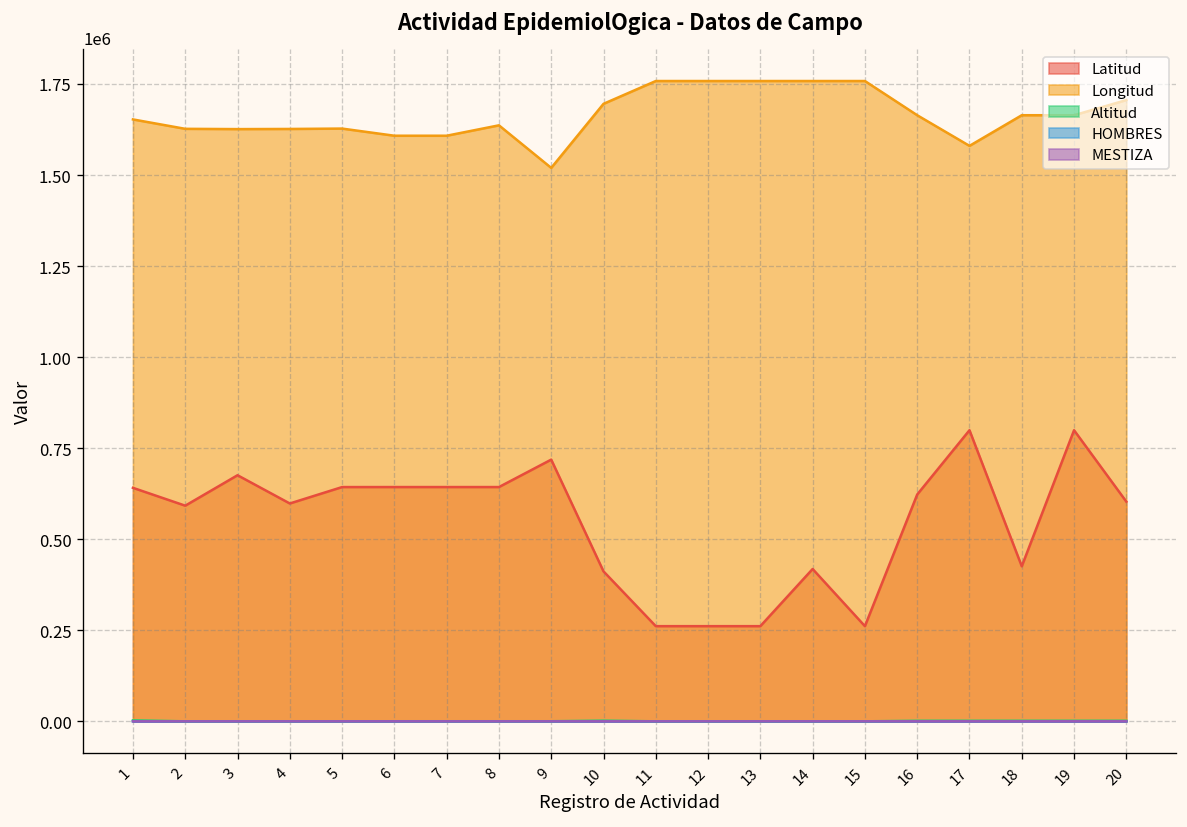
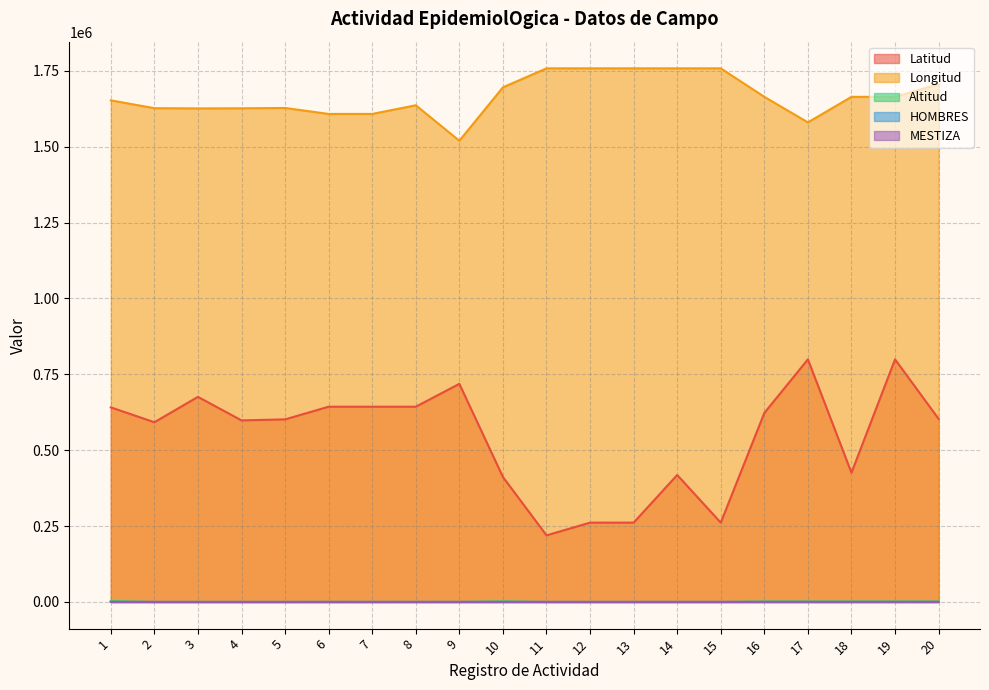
Latitud, 5: 640000 -> 600000
Latitud, 11: 260000 -> 220000
